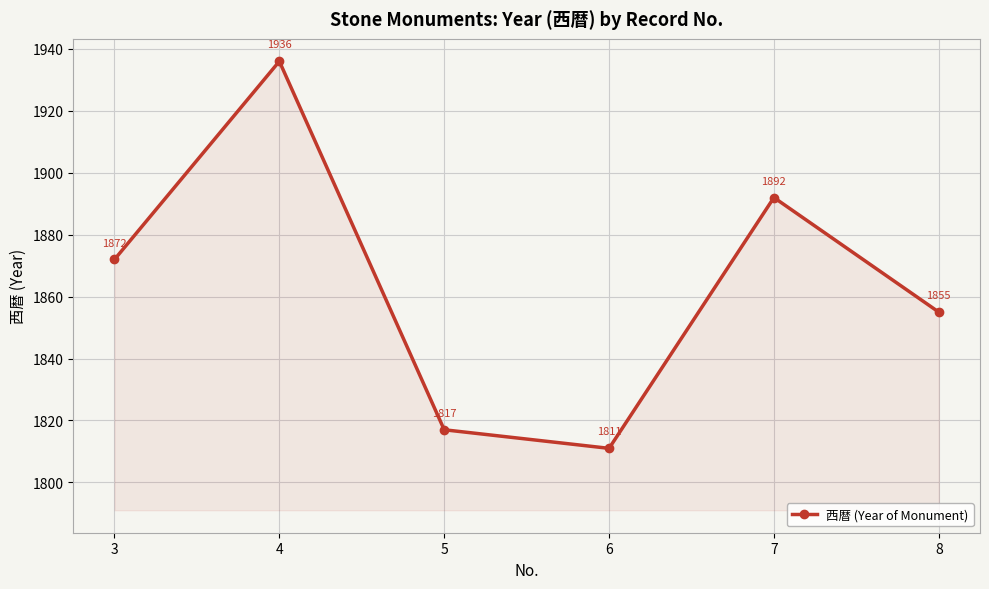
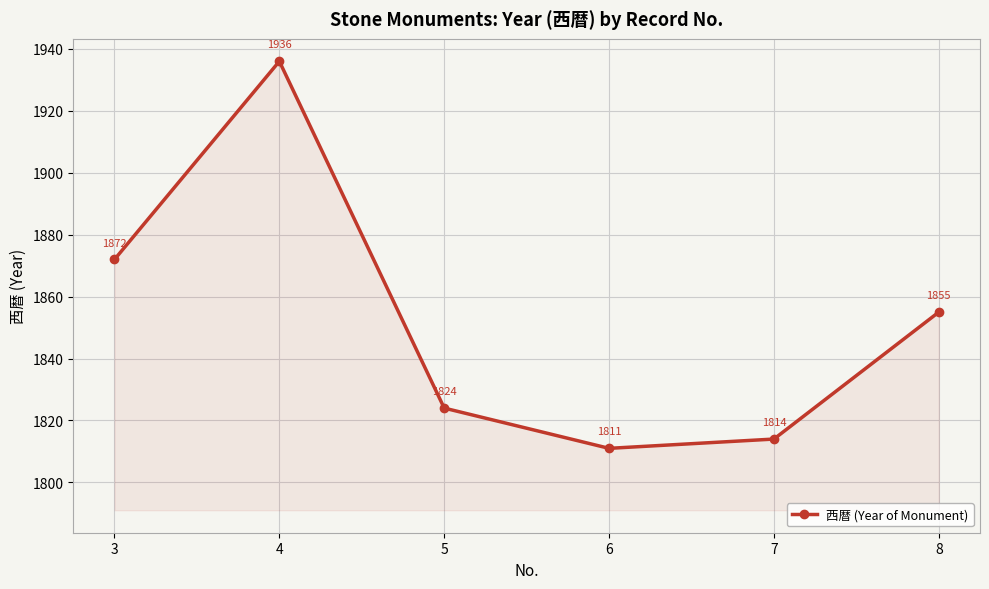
5: 1817 -> 1824
7: 1892 -> 1814
